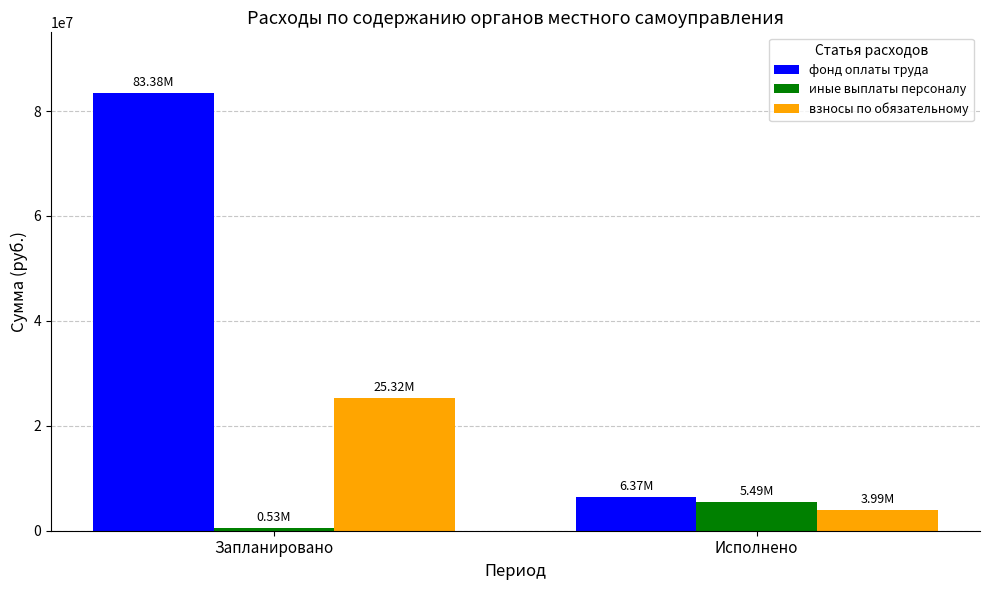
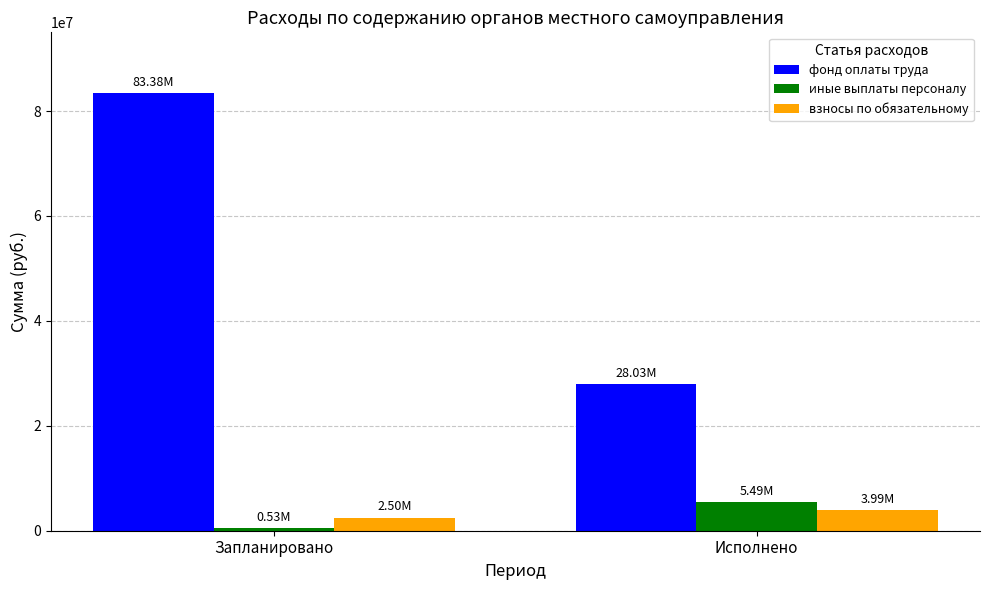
взносы по обязательному, Запланировано: 25.32M -> 2.50M
фонд оплаты труда, Исполнено: 6.37M -> 28.03M
